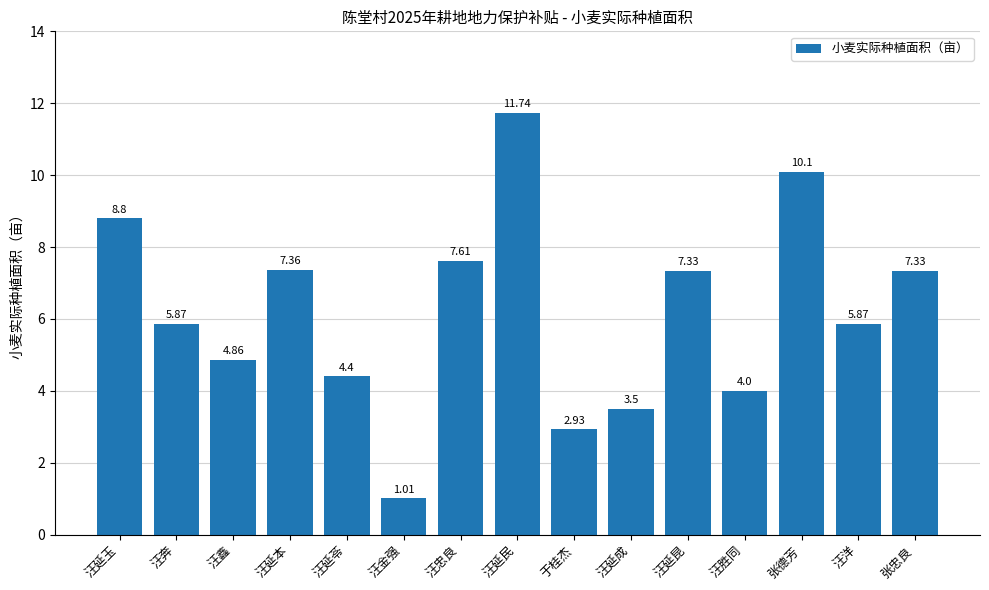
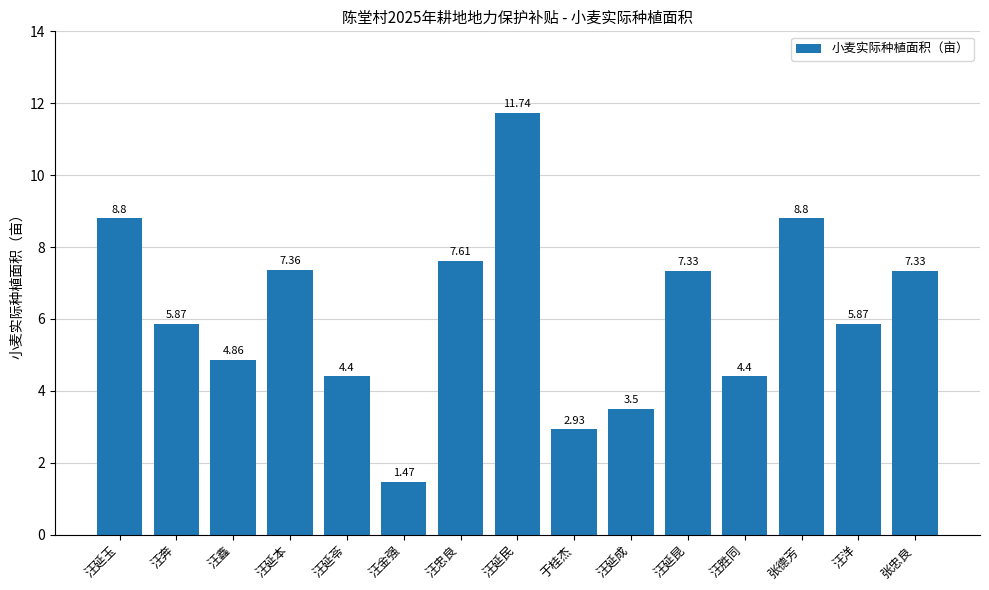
汪金强: 1.01 -> 1.47
汪胜同: 4.0 -> 4.4
张德芳: 10.1 -> 8.8
